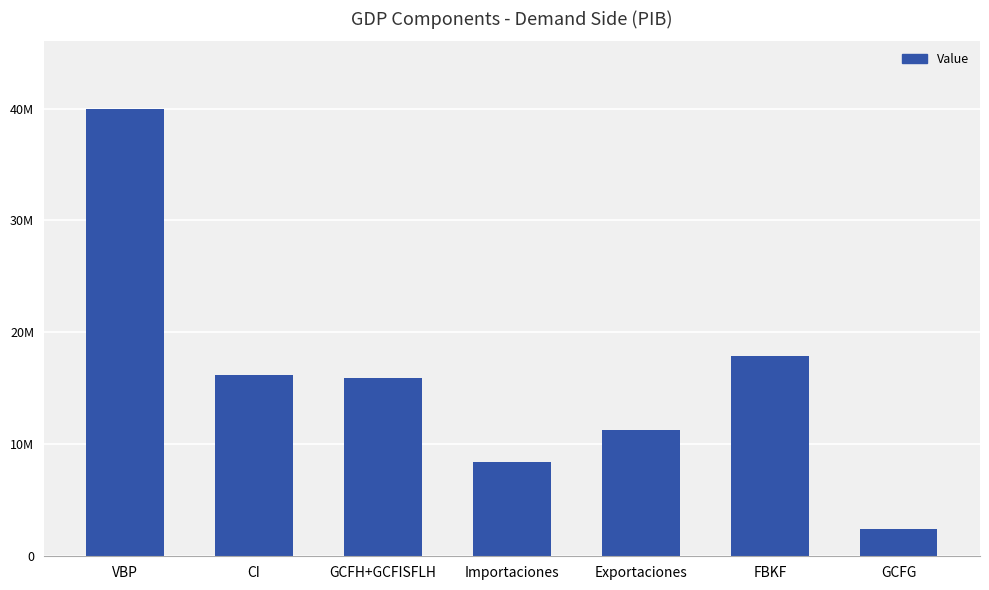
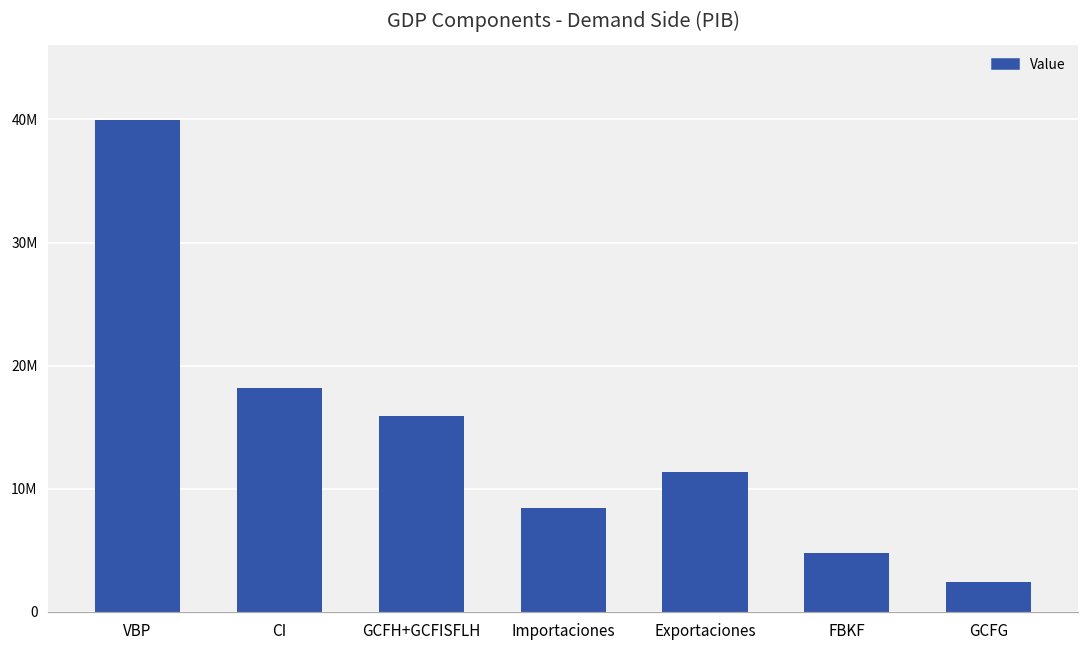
CI: 16200000 -> 18200000
FBKF: 17900000 -> 4800000
